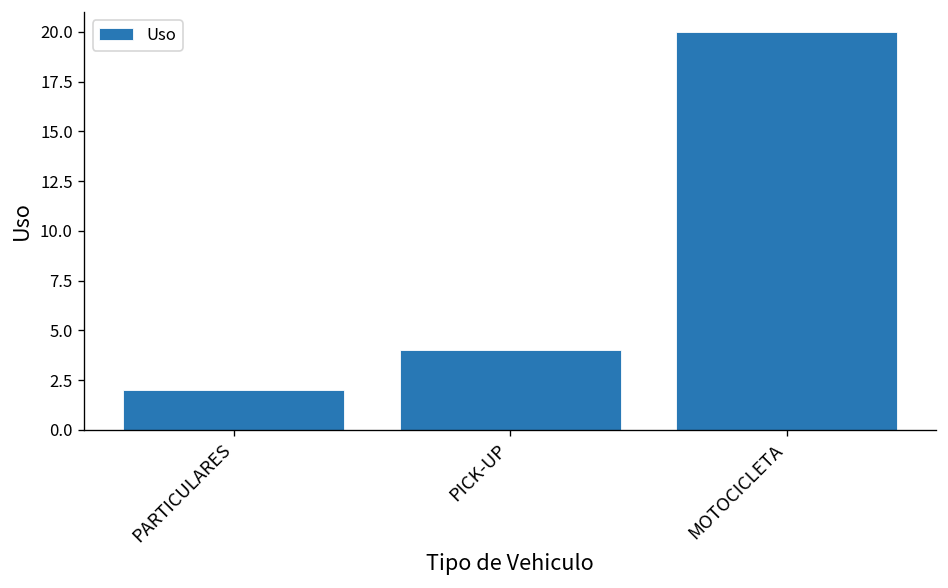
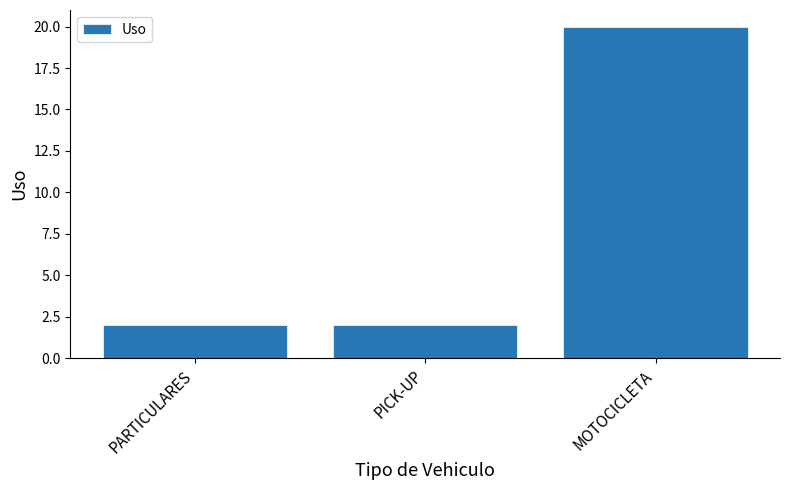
PICK-UP: 4 -> 2
